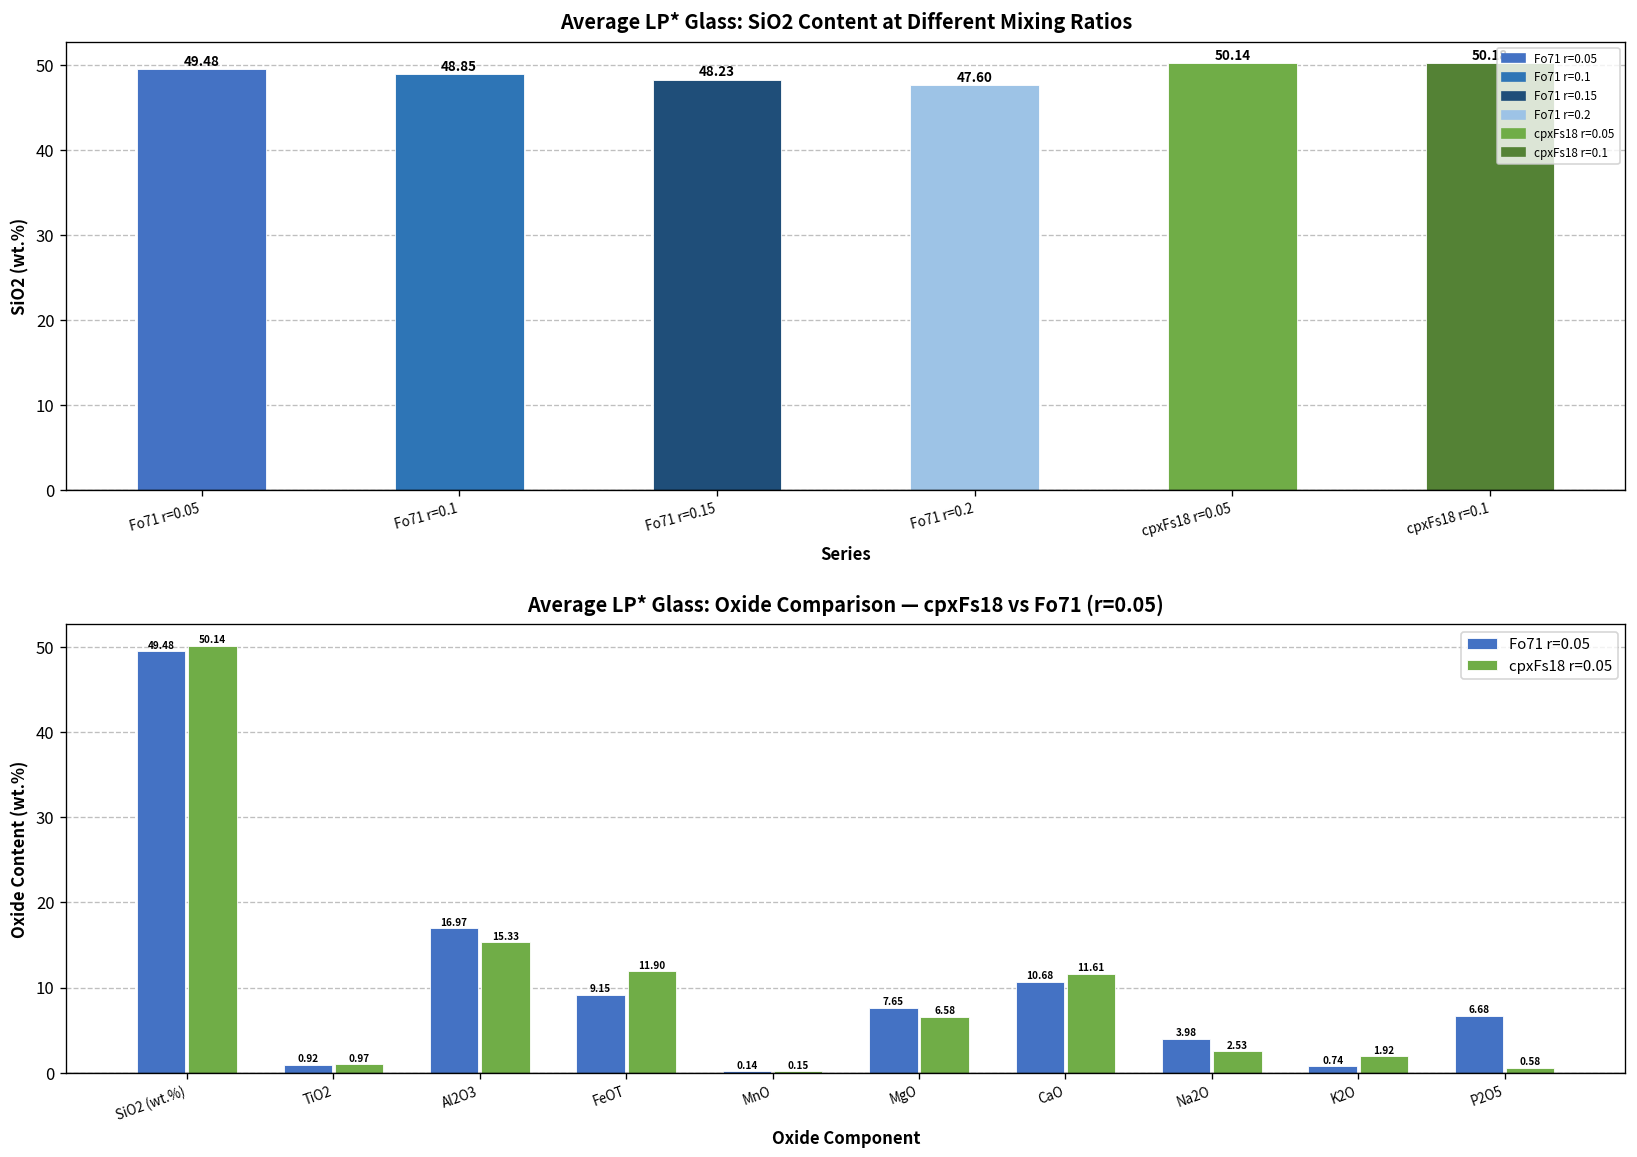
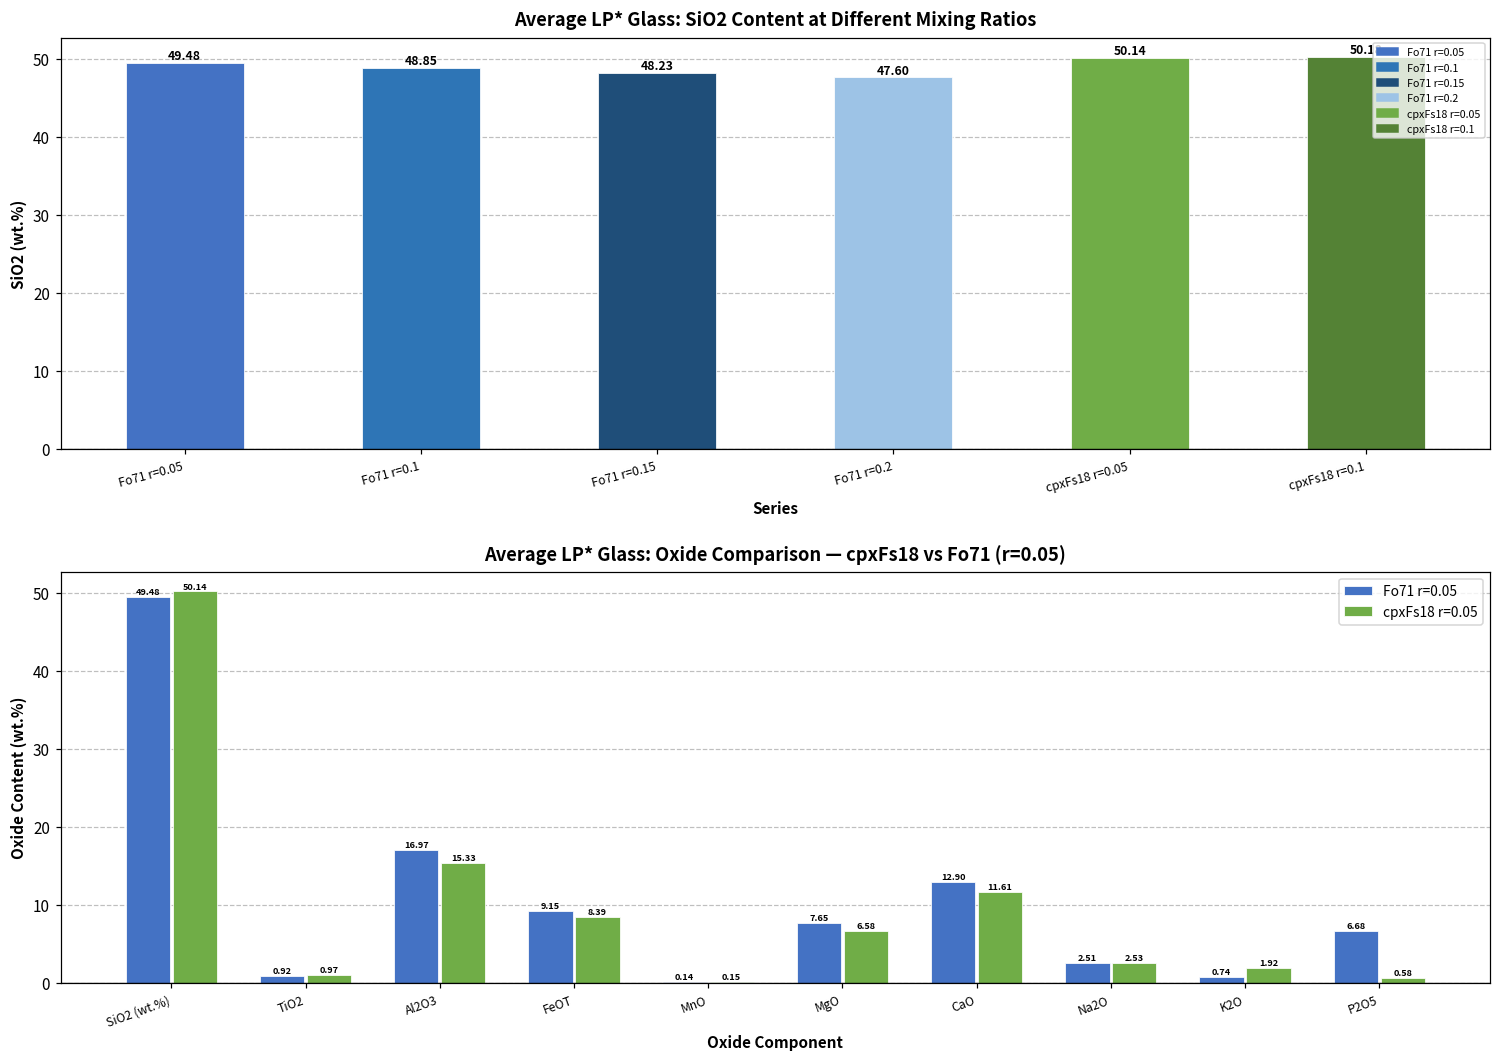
Average LP* Glass: Oxide Comparison — cpxFs18 vs Fo71 (r=0.05), cpxFs18 r=0.05, FeOT: 11.90 -> 8.39
Average LP* Glass: Oxide Comparison — cpxFs18 vs Fo71 (r=0.05), Fo71 r=0.05, CaO: 10.68 -> 12.90
Average LP* Glass: Oxide Comparison — cpxFs18 vs Fo71 (r=0.05), Fo71 r=0.05, Na2O: 3.98 -> 2.51
